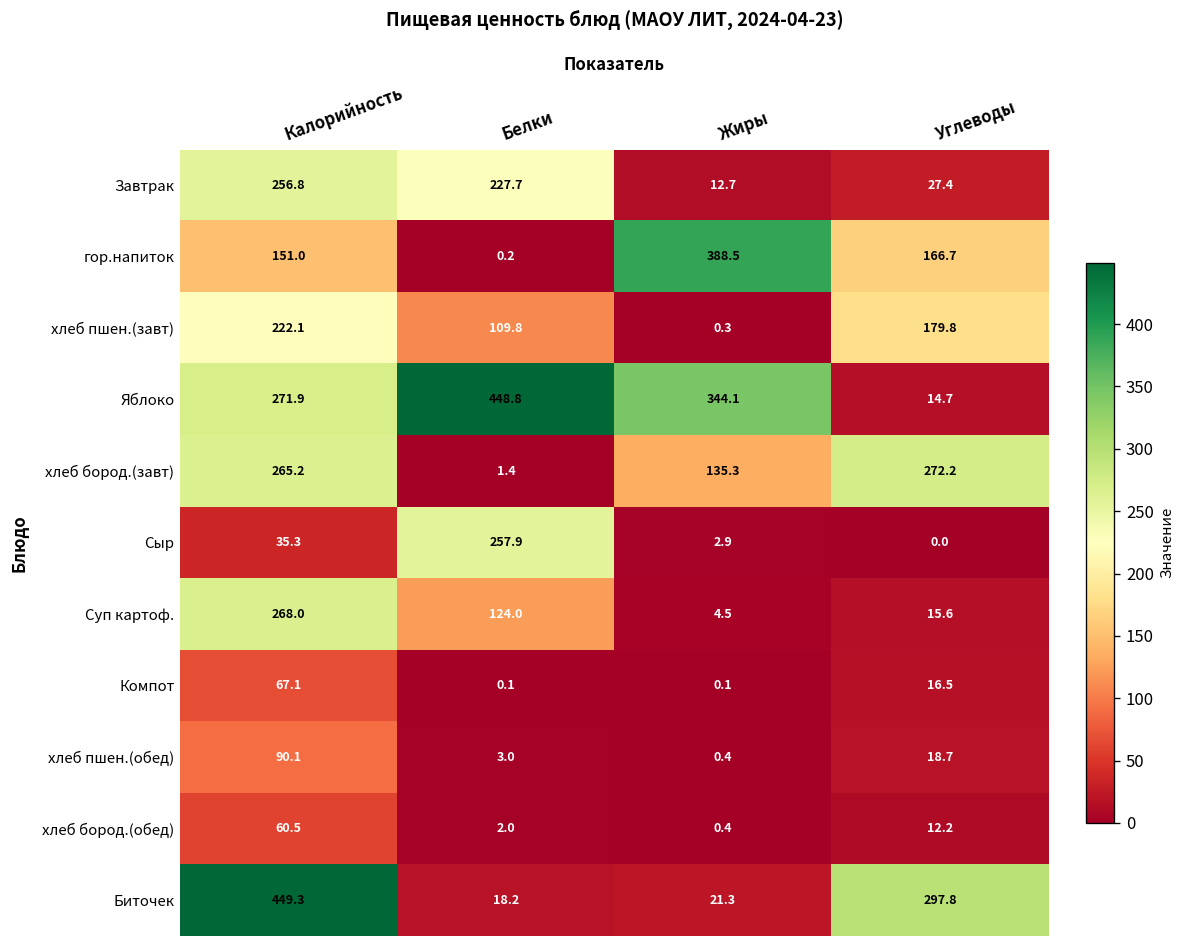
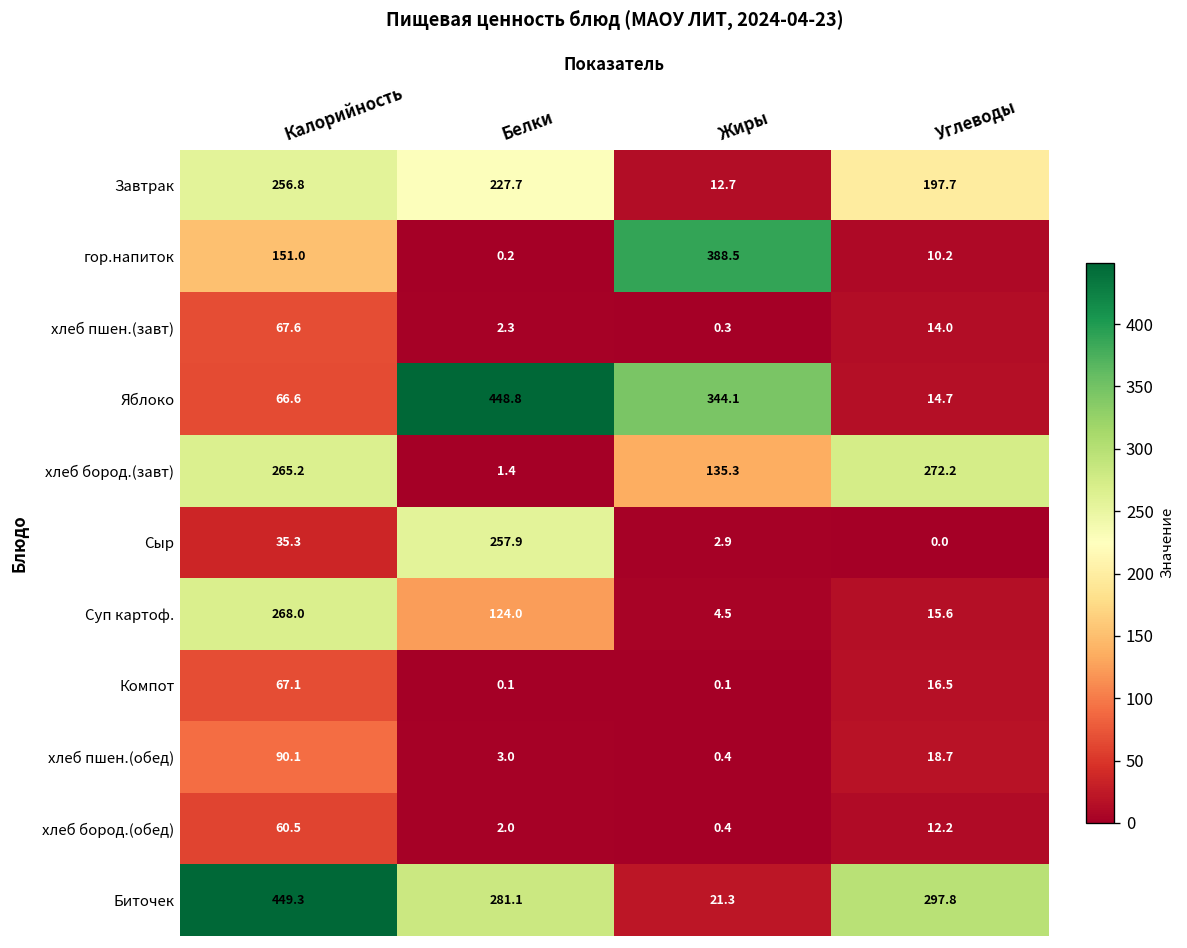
Завтрак, Углеводы: 27.4 -> 197.7
гор.напиток, Углеводы: 166.7 -> 10.2
хлеб пшен.(завт), Калорийность: 222.1 -> 67.6
хлеб пшен.(завт), Белки: 109.8 -> 2.3
хлеб пшен.(завт), Углеводы: 179.8 -> 14.0
Яблоко, Калорийность: 271.9 -> 66.6
Биточек, Белки: 18.2 -> 281.1
